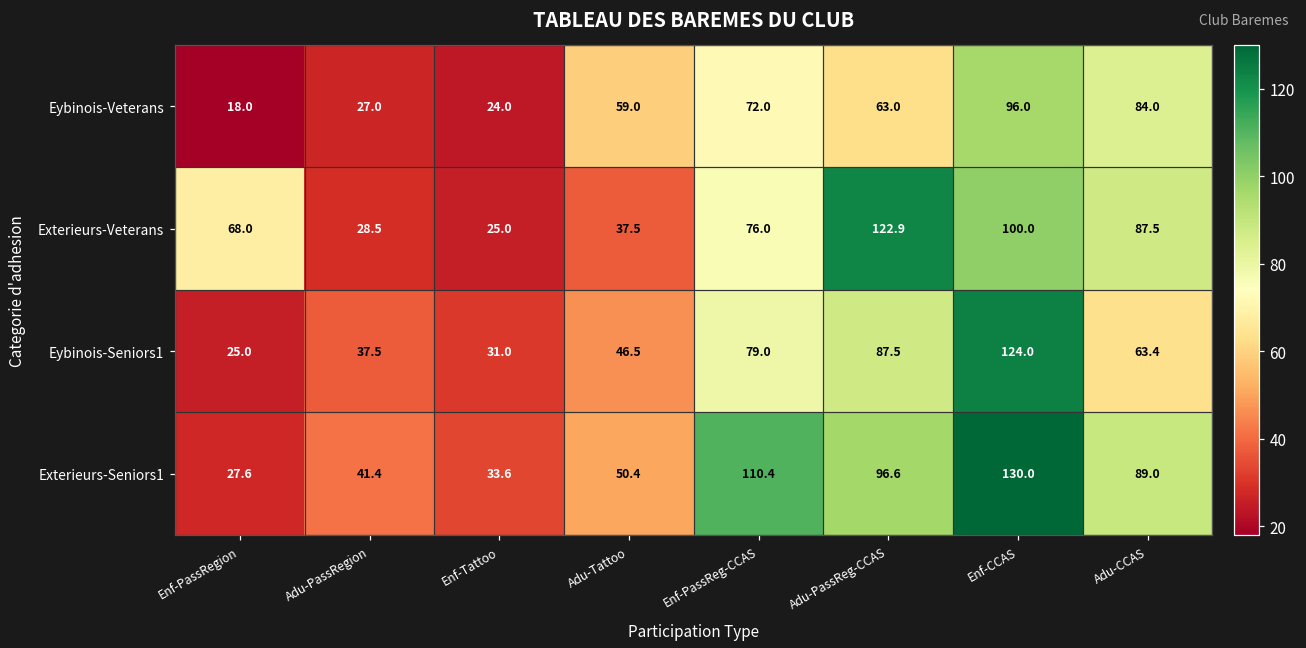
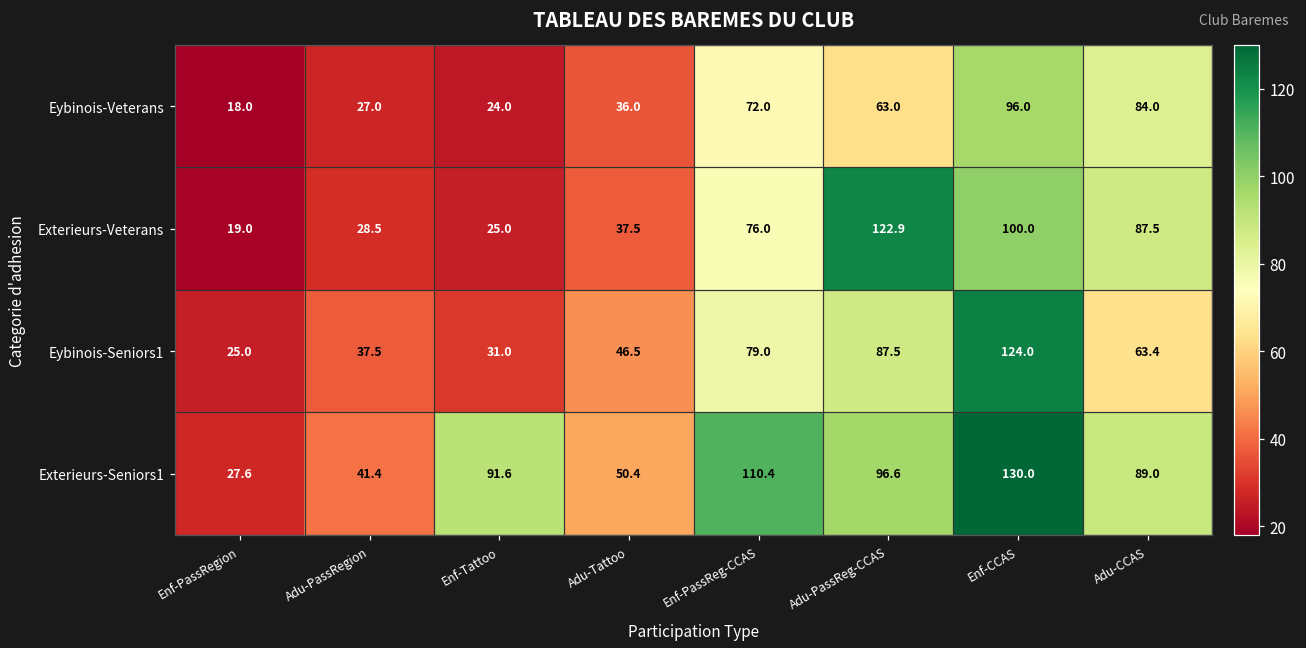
Eybinois-Veterans, Adu-Tattoo: 59.0 -> 36.0
Exterieurs-Veterans, Enf-PassRegion: 68.0 -> 19.0
Exterieurs-Seniors1, Enf-Tattoo: 33.6 -> 91.6
